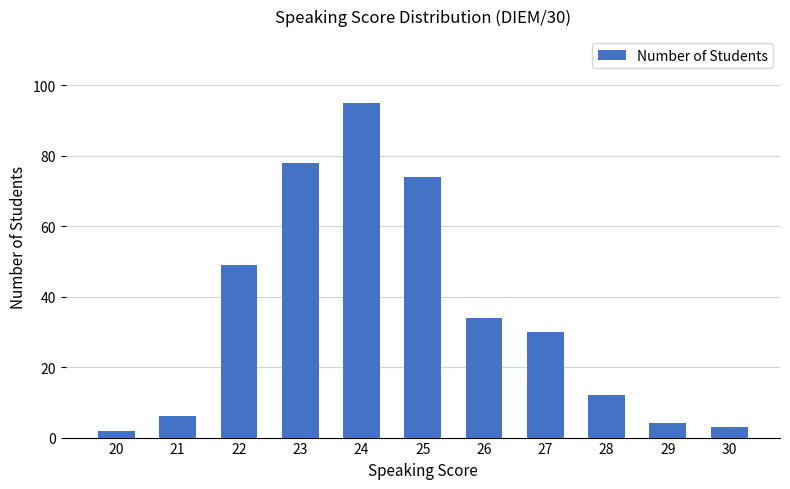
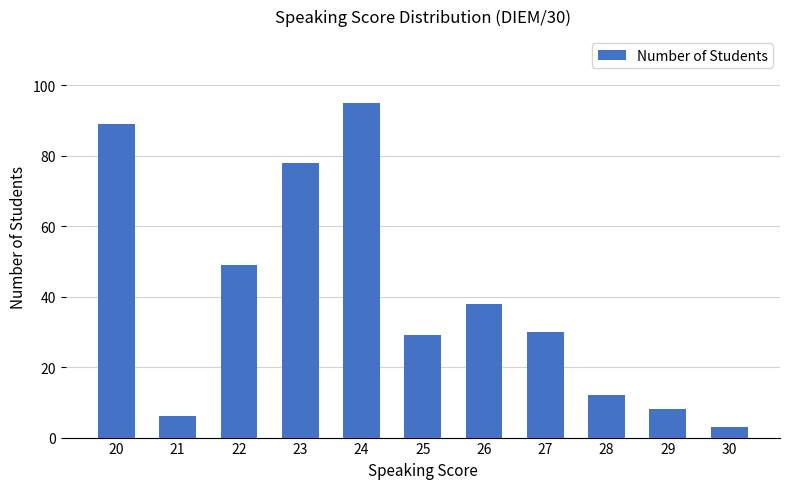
20: 2 -> 89
25: 74 -> 29
26: 34 -> 38
29: 4 -> 8
